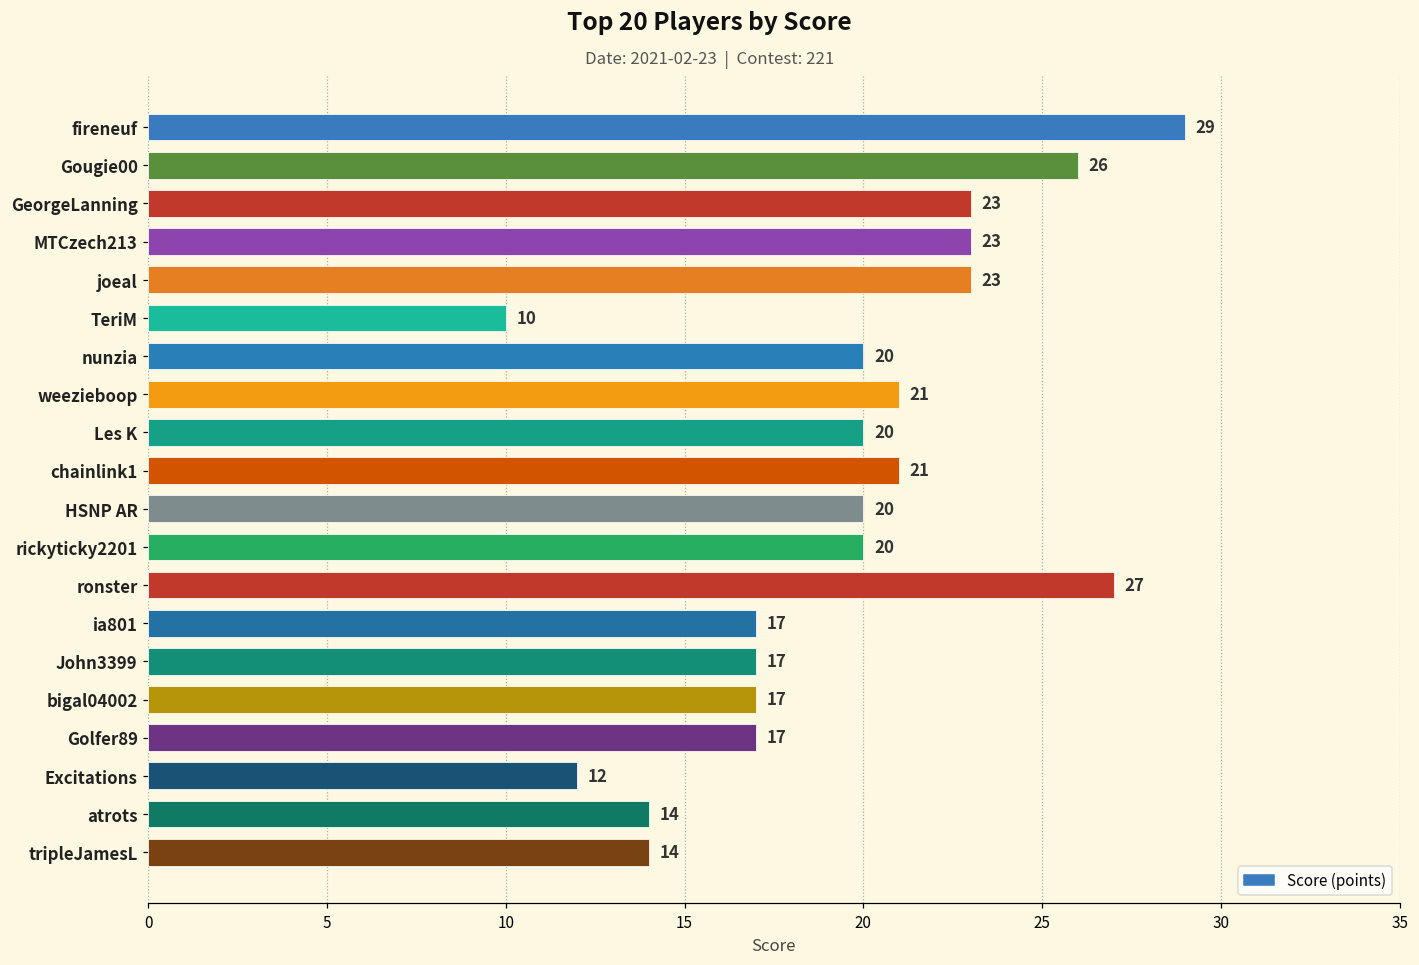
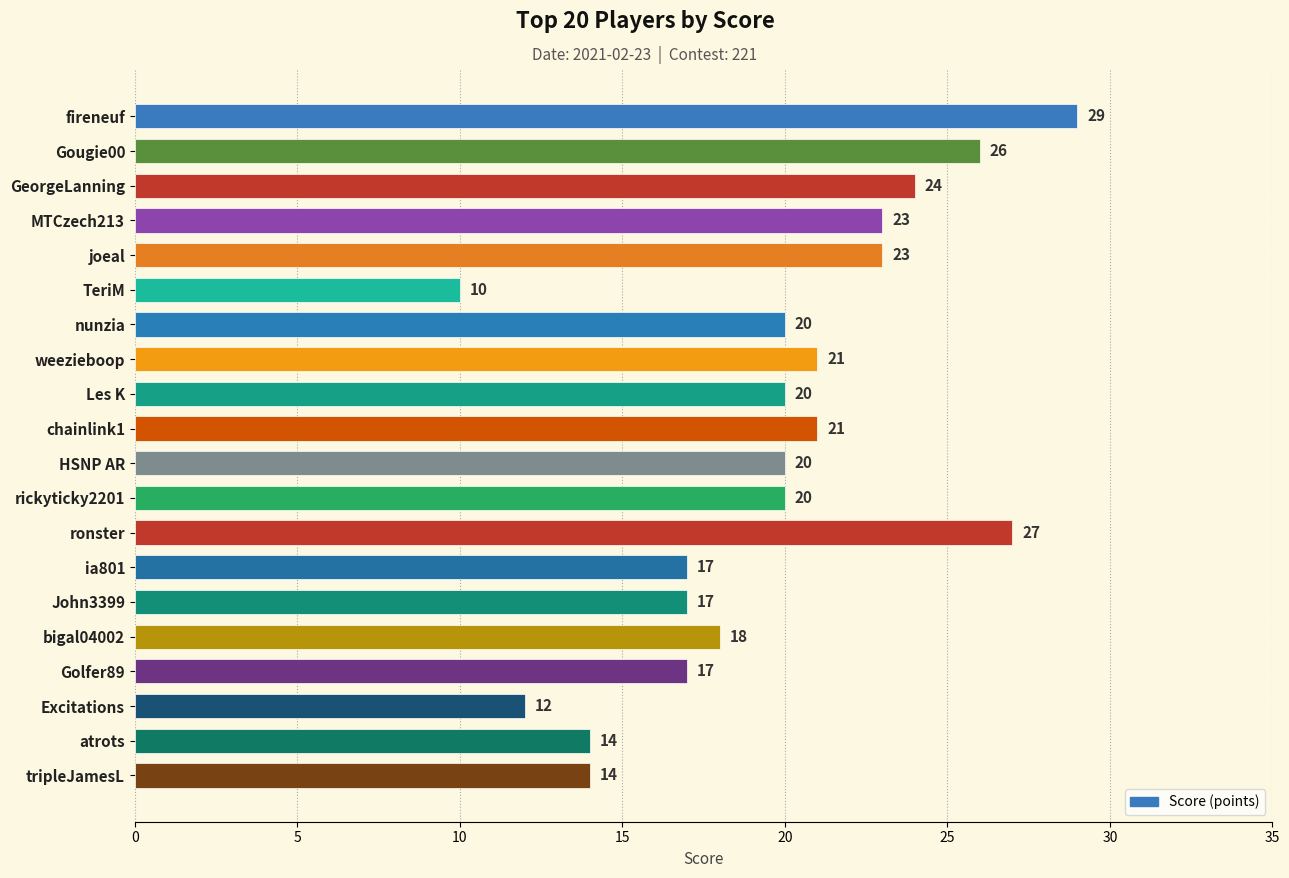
GeorgeLanning: 23 -> 24
bigal04002: 17 -> 18
